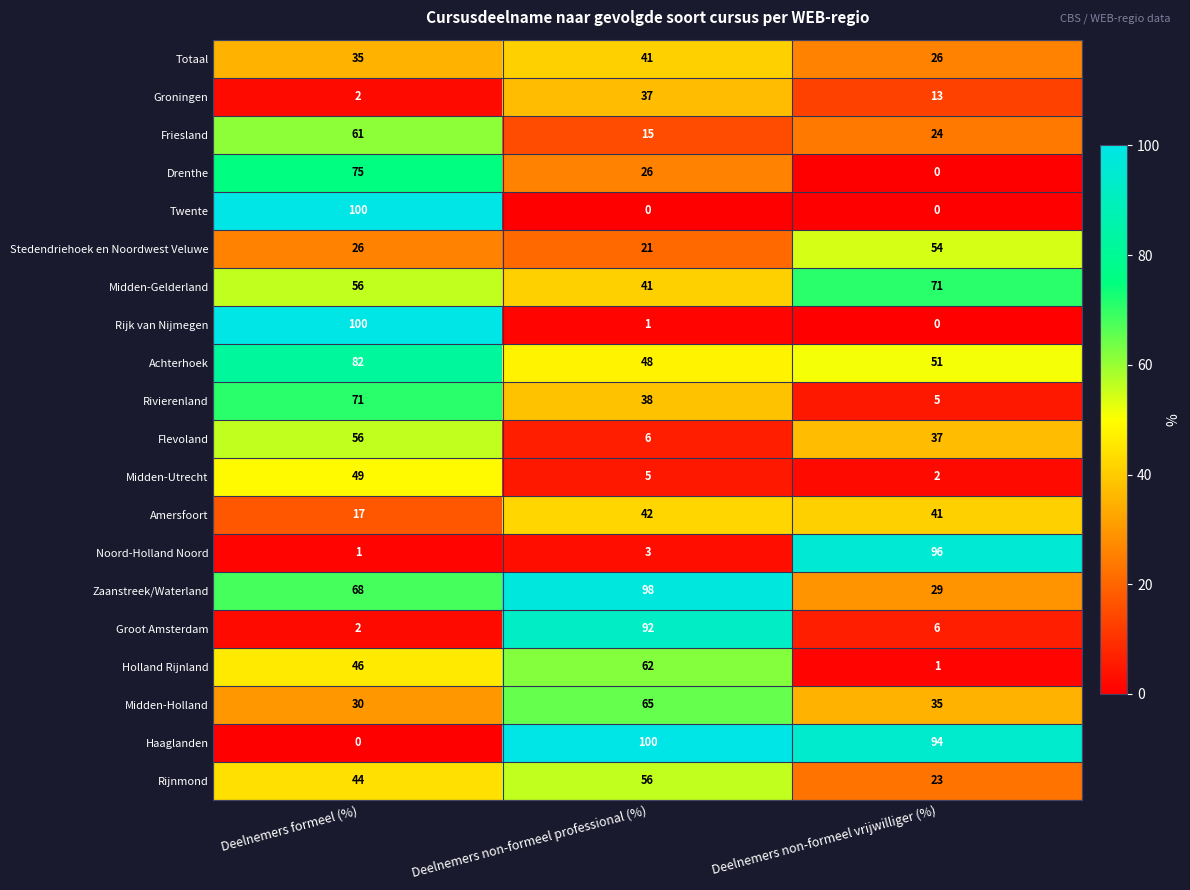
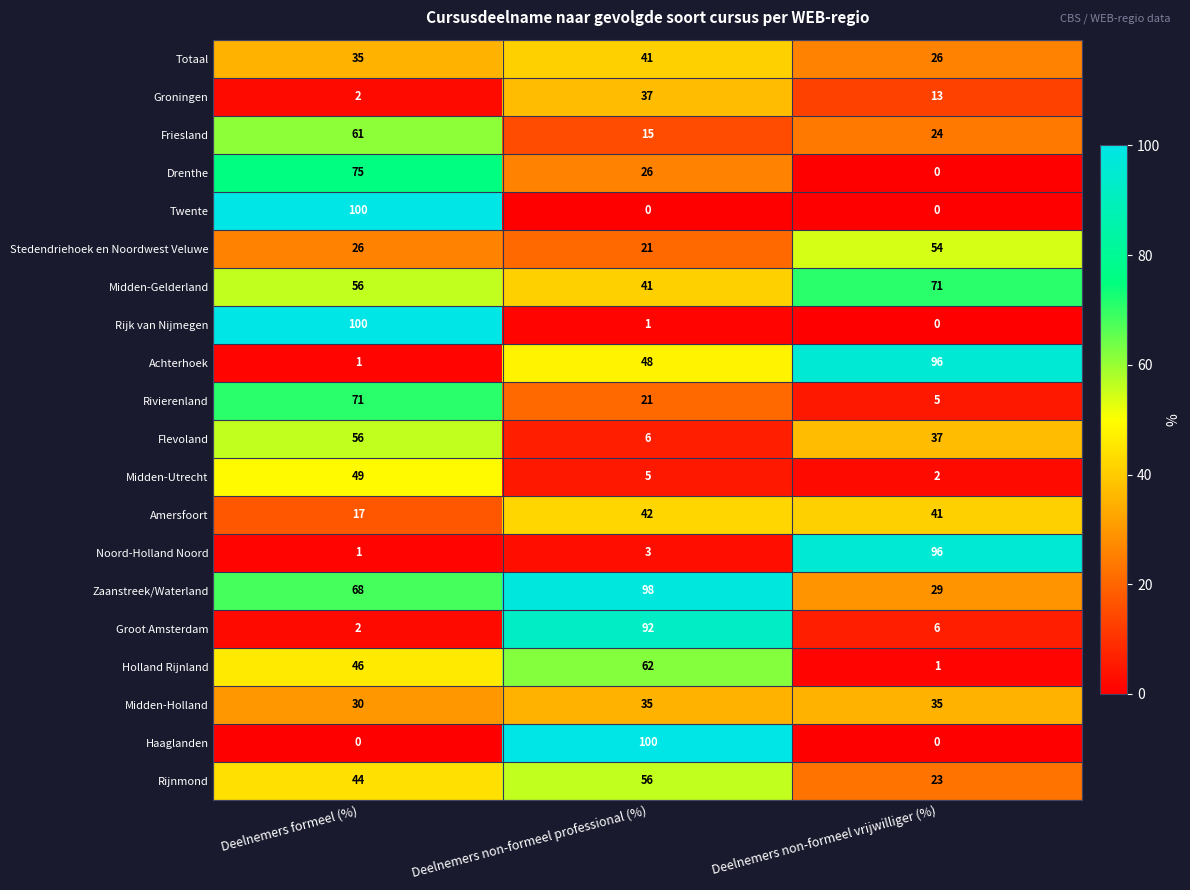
Achterhoek, Deelnemers formeel (%): 82 -> 1
Achterhoek, Deelnemers non-formeel vrijwilliger (%): 51 -> 96
Rivierenland, Deelnemers non-formeel professional (%): 38 -> 21
Midden-Holland, Deelnemers non-formeel professional (%): 65 -> 35
Haaglanden, Deelnemers non-formeel vrijwilliger (%): 94 -> 0
